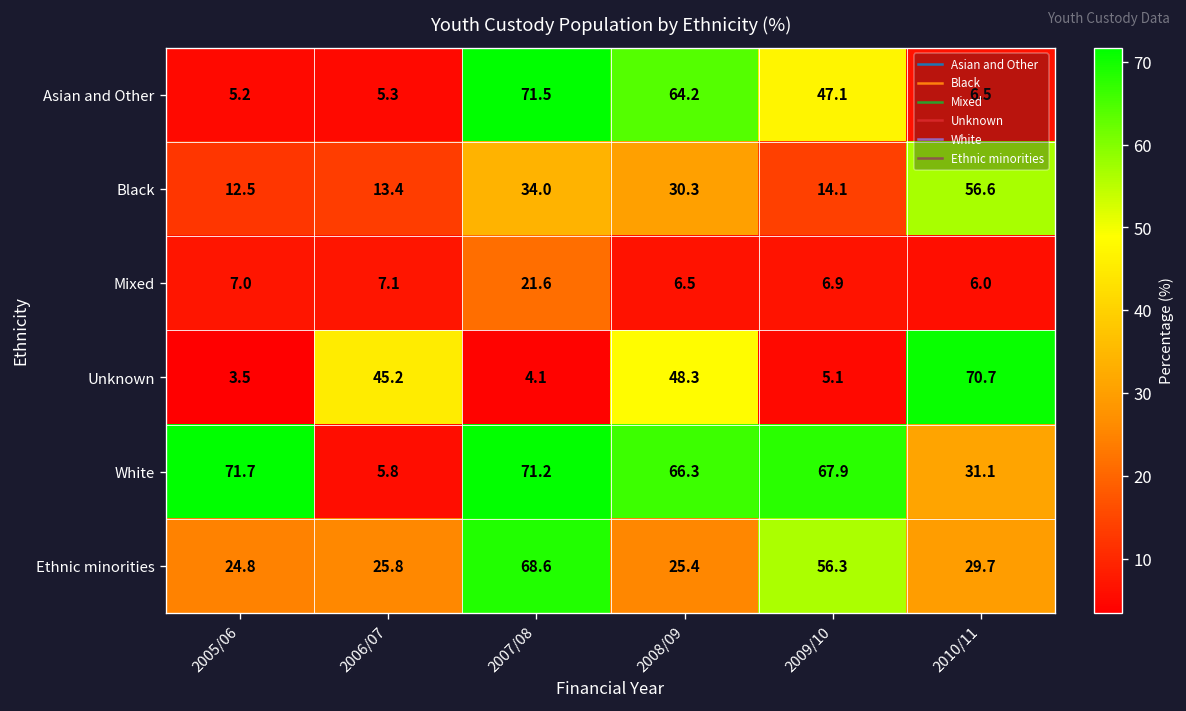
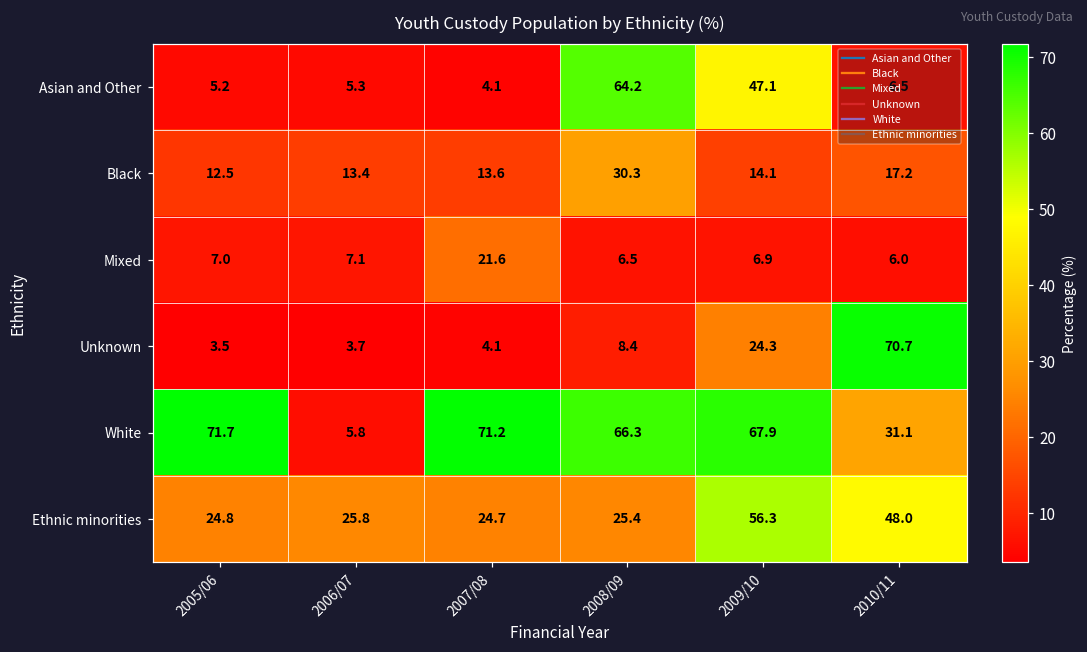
Asian and Other, 2007/08: 71.5 -> 4.1
Black, 2007/08: 34.0 -> 13.6
Black, 2010/11: 56.6 -> 17.2
Unknown, 2006/07: 45.2 -> 3.7
Unknown, 2008/09: 48.3 -> 8.4
Unknown, 2009/10: 5.1 -> 24.3
Ethnic minorities, 2007/08: 68.6 -> 24.7
Ethnic minorities, 2010/11: 29.7 -> 48.0
